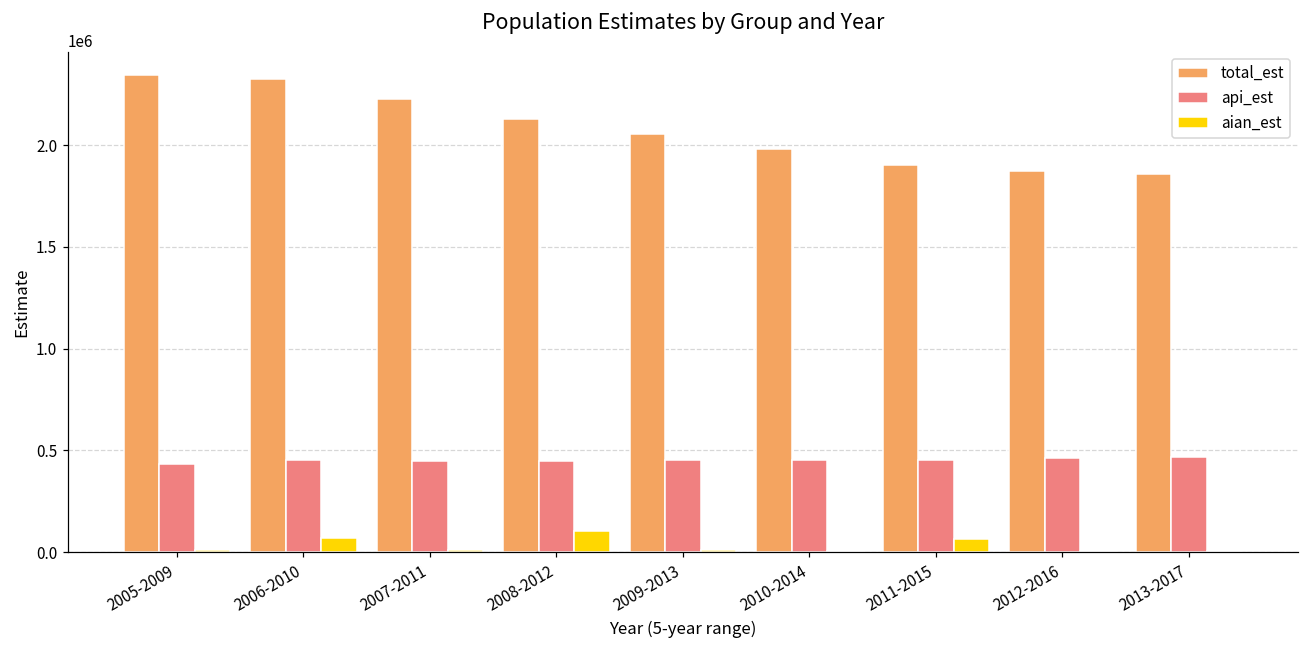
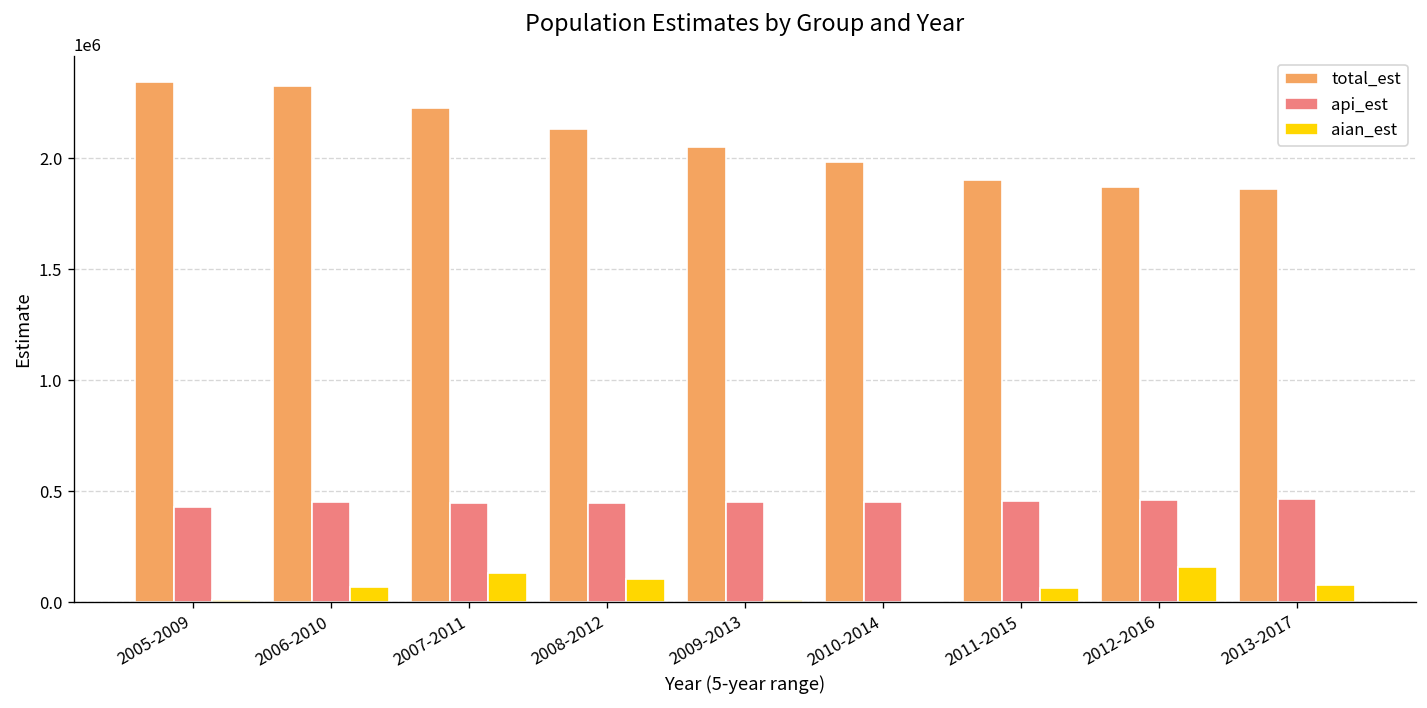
aian_est, 2007-2011: 10000 -> 130000
aian_est, 2012-2016: 10000 -> 160000
aian_est, 2013-2017: 10000 -> 80000
